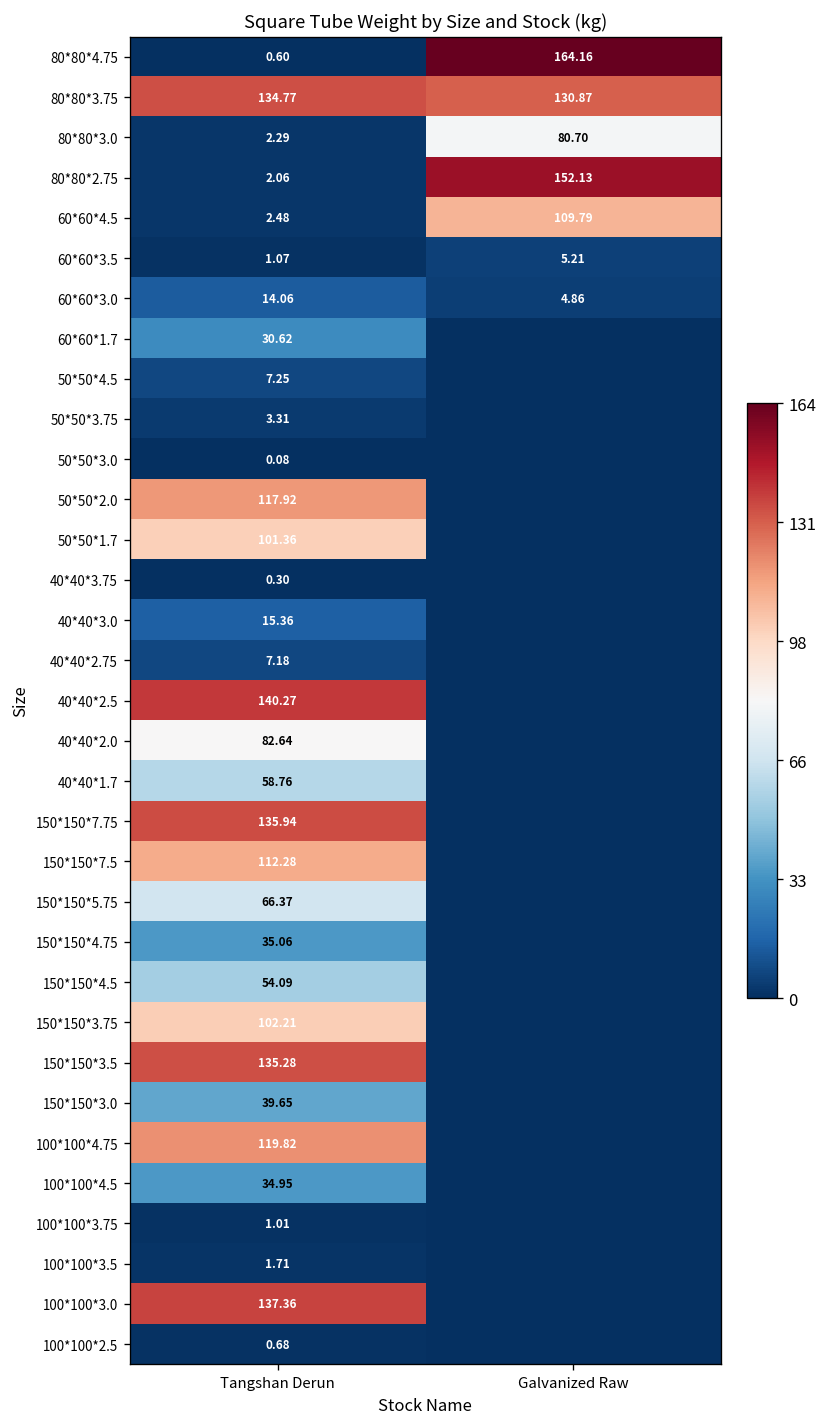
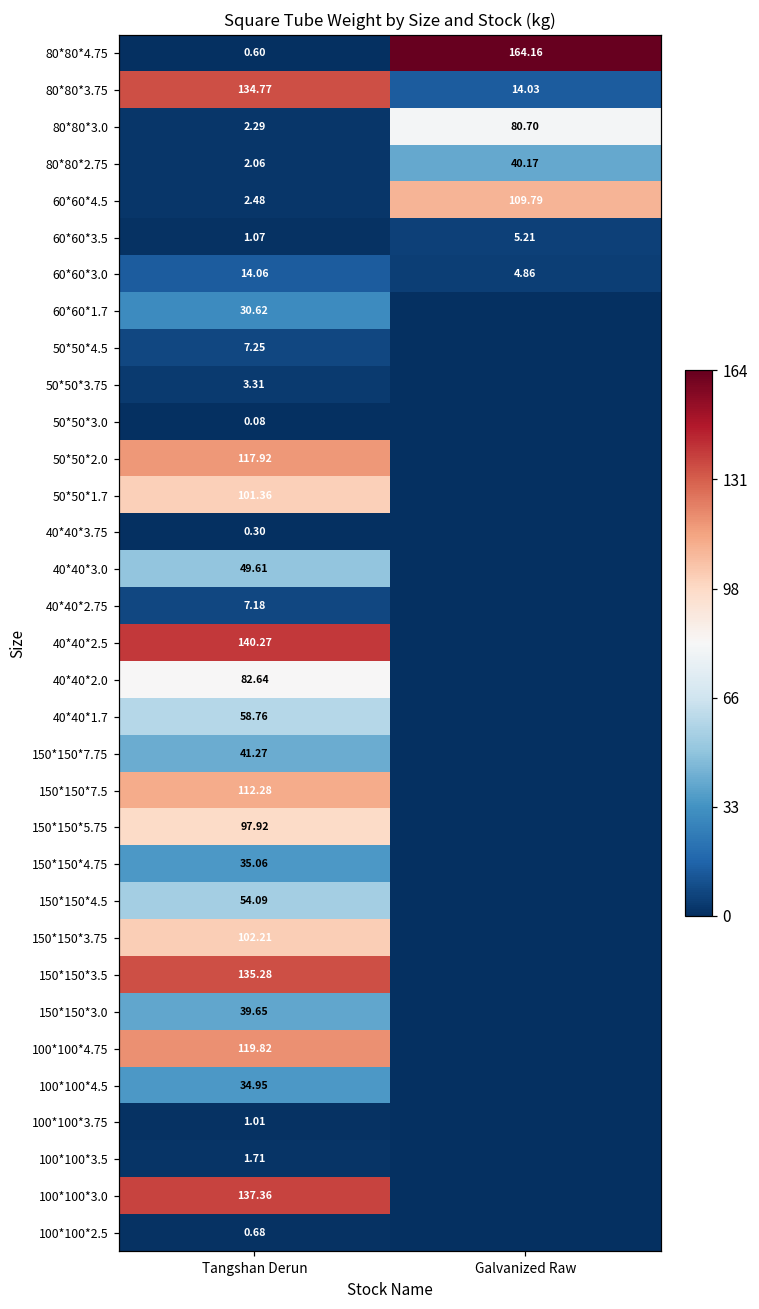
80*80*3.75, Galvanized Raw: 130.87 -> 14.03
80*80*2.75, Galvanized Raw: 152.13 -> 40.17
40*40*3.0, Tangshan Derun: 15.36 -> 49.61
150*150*7.75, Tangshan Derun: 135.94 -> 41.27
150*150*5.75, Tangshan Derun: 66.37 -> 97.92
